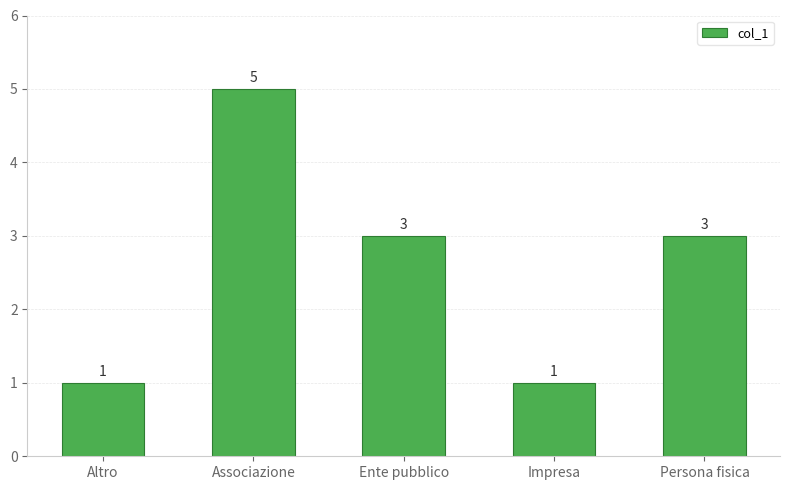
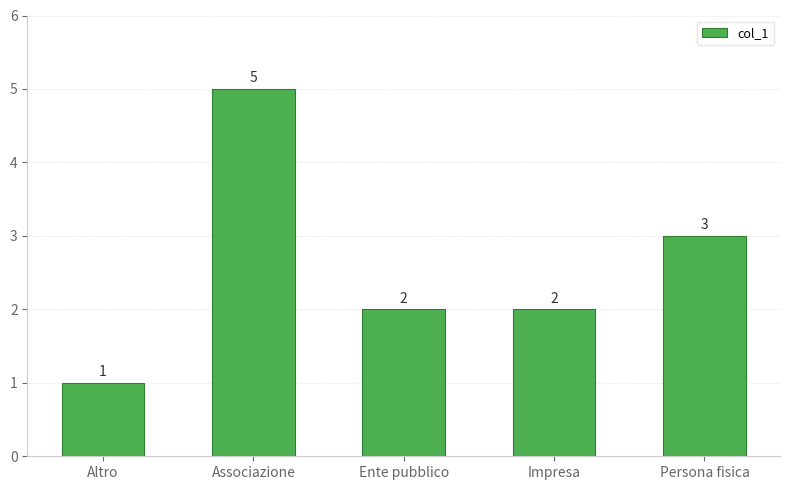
Ente pubblico: 3 -> 2
Impresa: 1 -> 2
